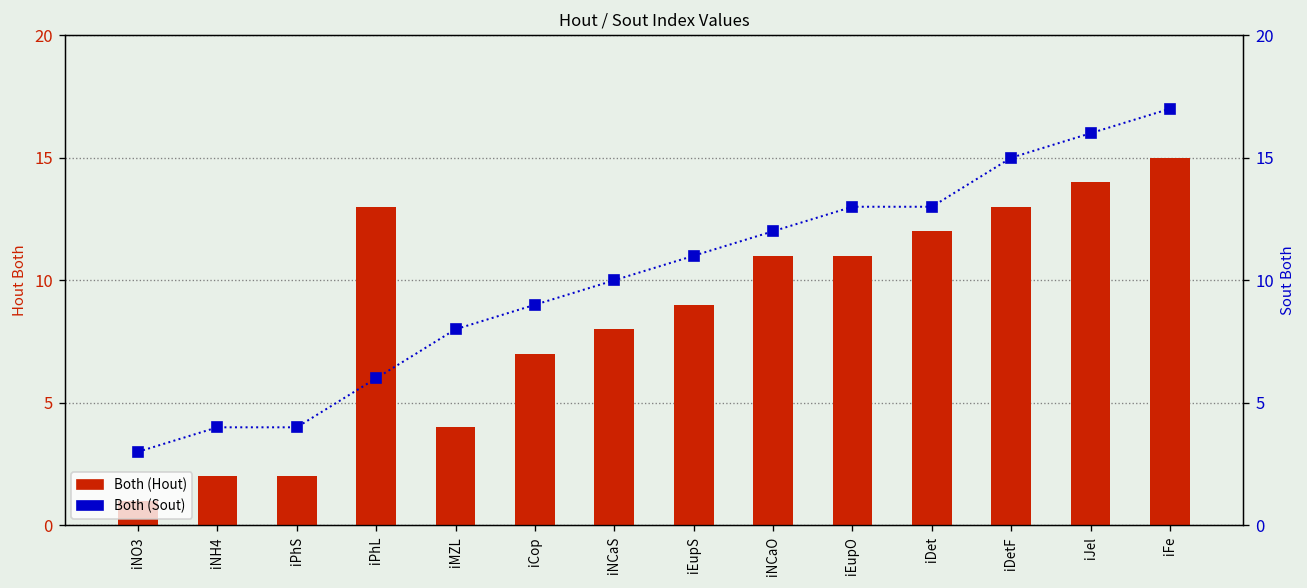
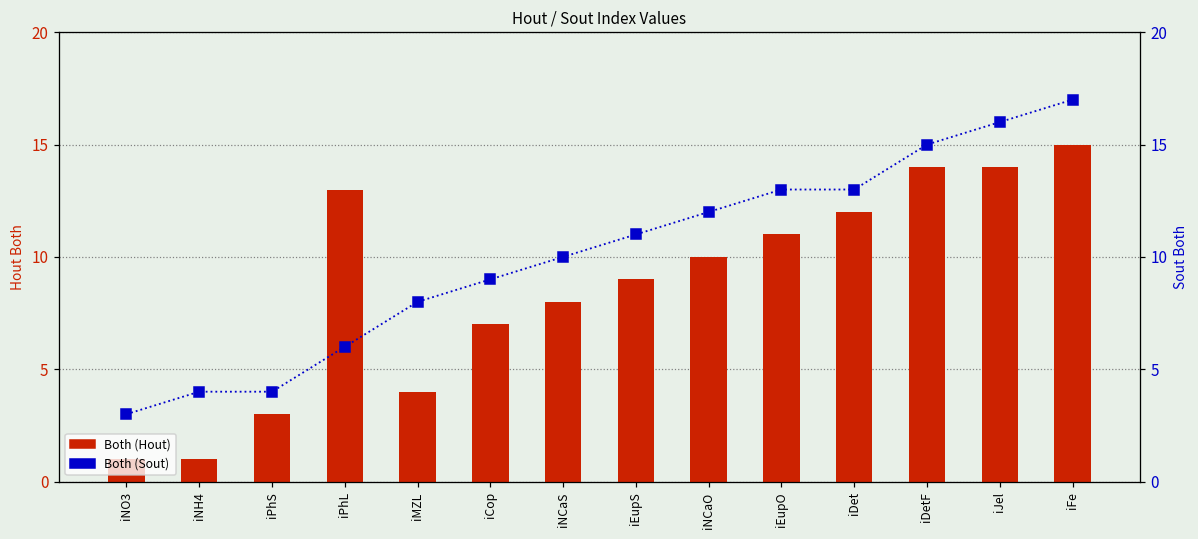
Both (Hout), iNH4: 2 -> 1
Both (Hout), iPhS: 2 -> 3
Both (Hout), iNCaO: 11 -> 10
Both (Hout), iDetF: 13 -> 14
